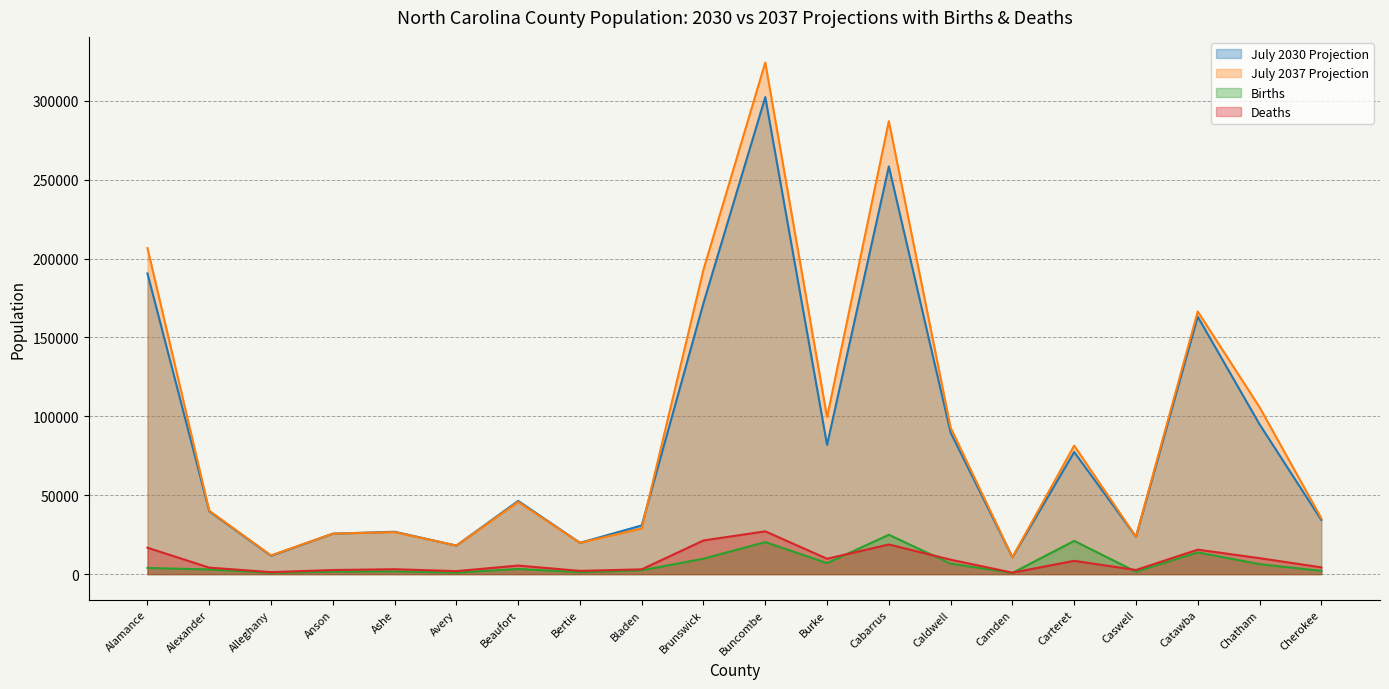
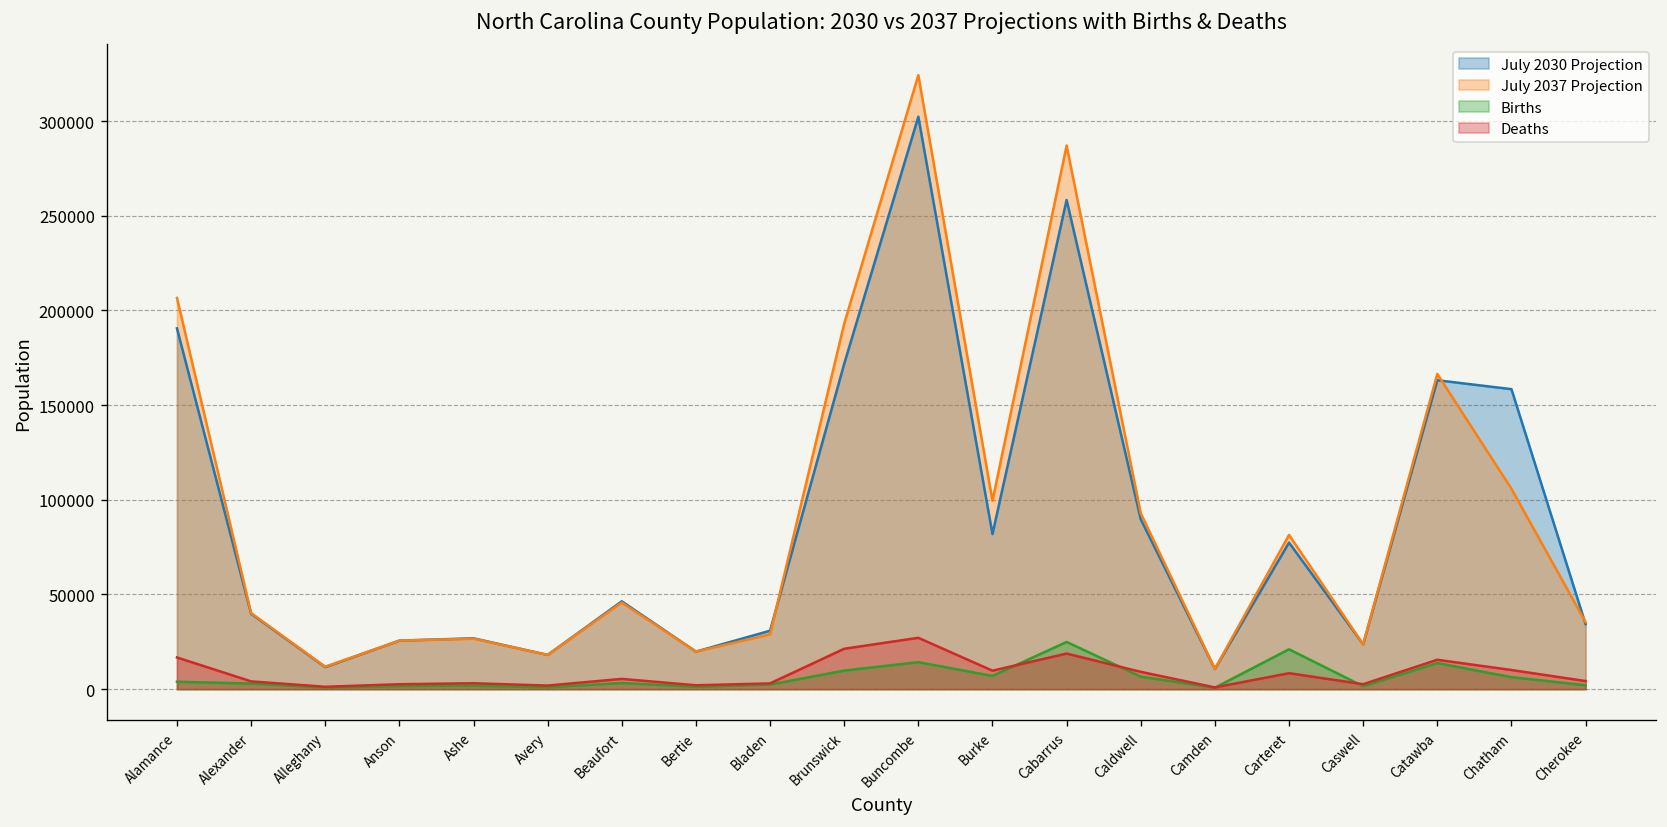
Births, Buncombe: 20000 -> 14000
July 2030 Projection, Chatham: 95000 -> 158000
